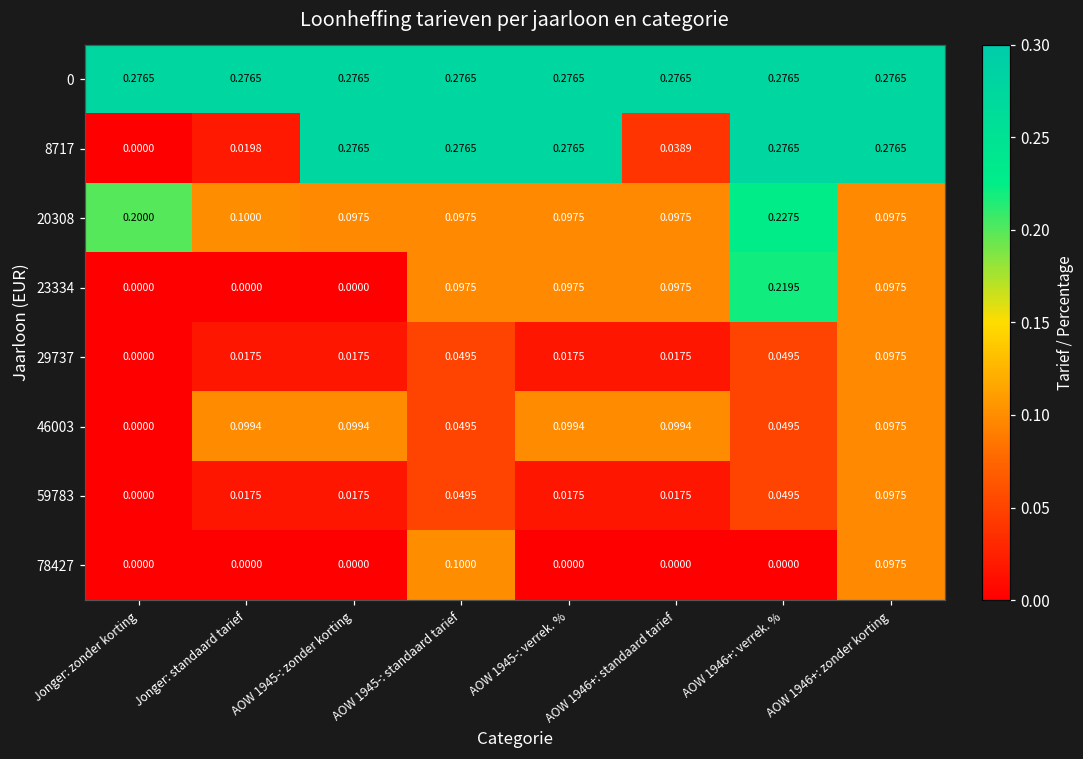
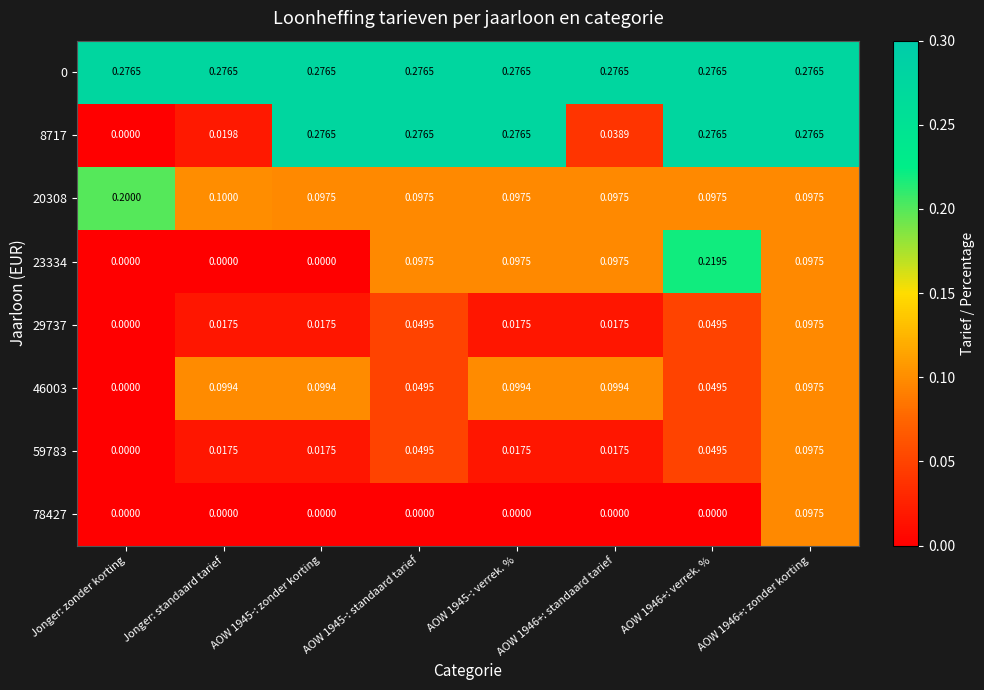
20308, AOW 1946+: verrek. %: 0.2275 -> 0.0975
78427, AOW 1945-: standaard tarief: 0.1000 -> 0.0000
